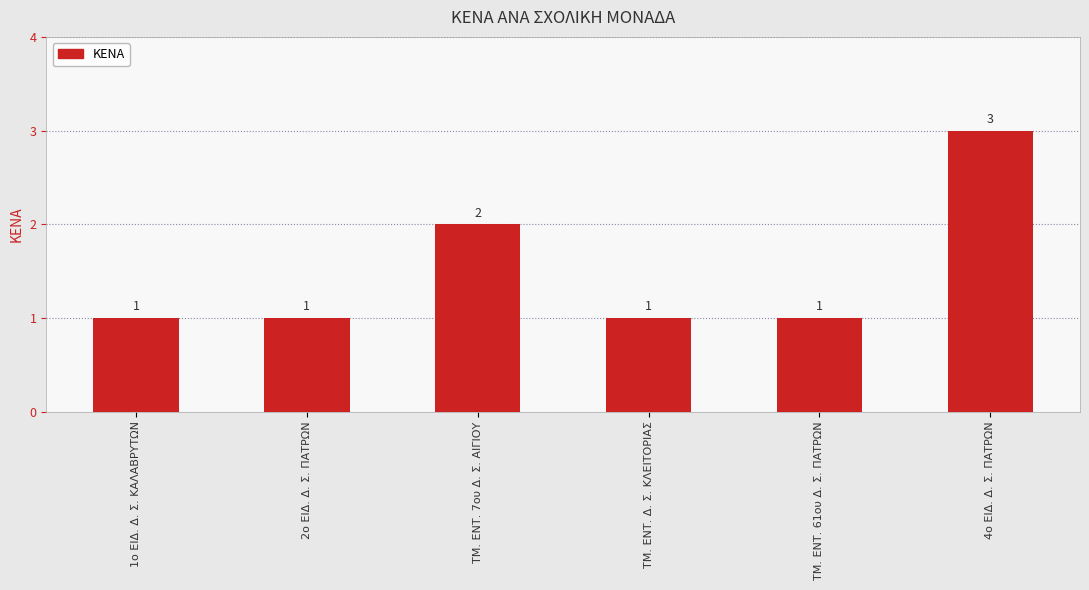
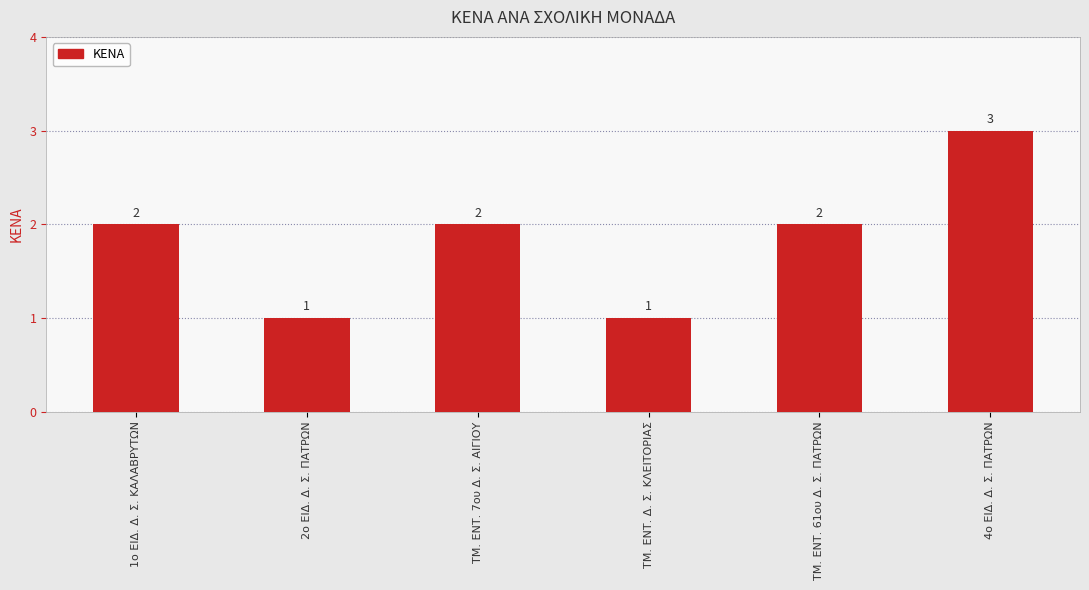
1ο ΕΙΔ. Δ. Σ. ΚΑΛΑΒΡΥΤΩΝ: 1 -> 2
ΤΜ. ΕΝΤ. 61ου Δ. Σ. ΠΑΤΡΩΝ: 1 -> 2
